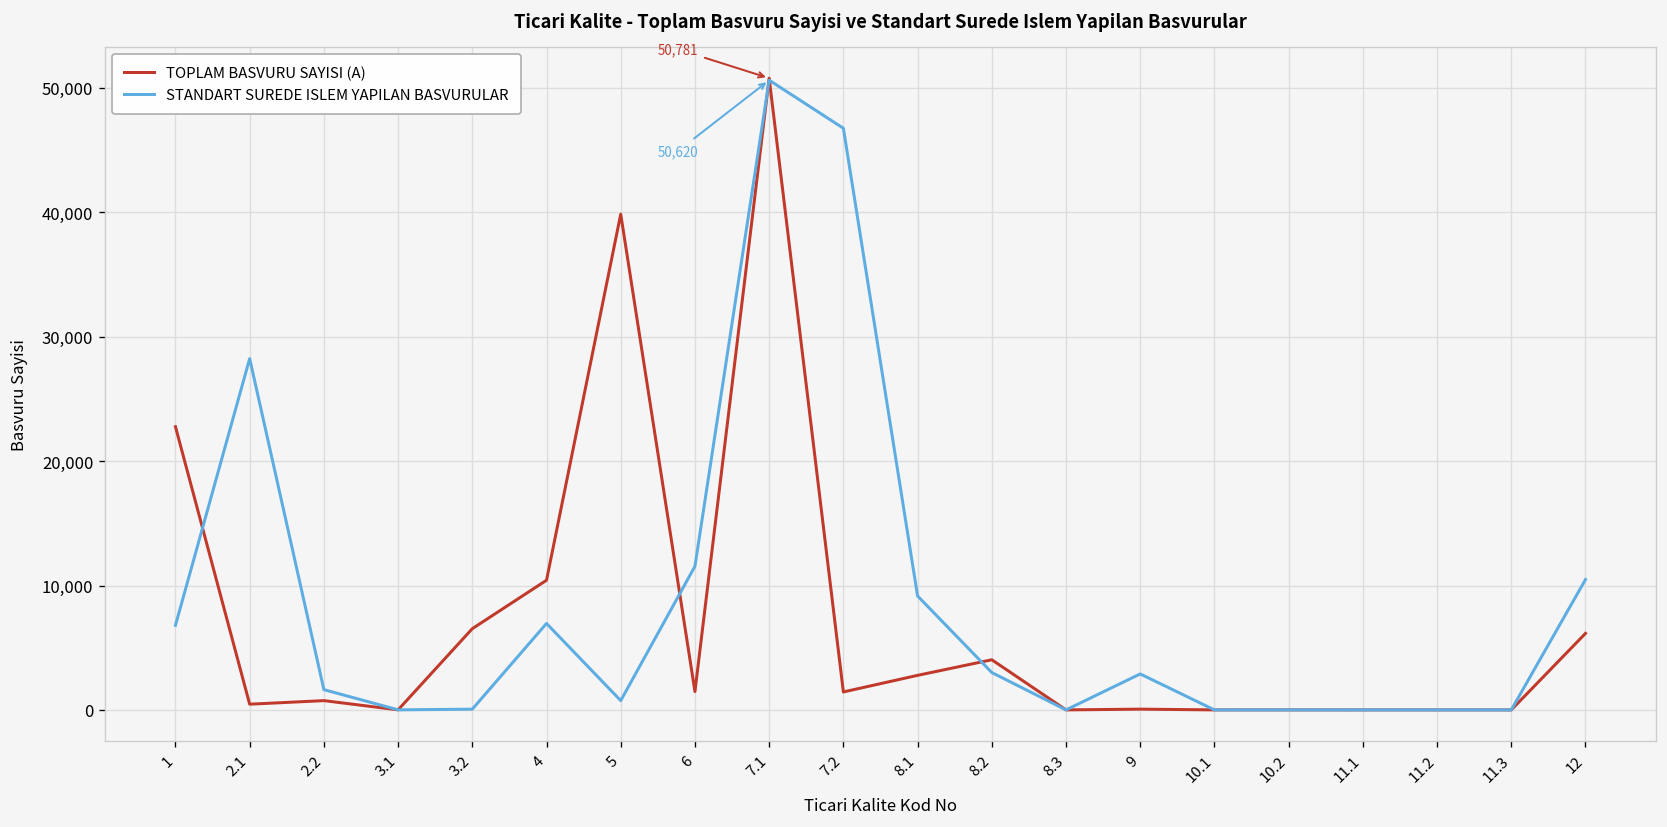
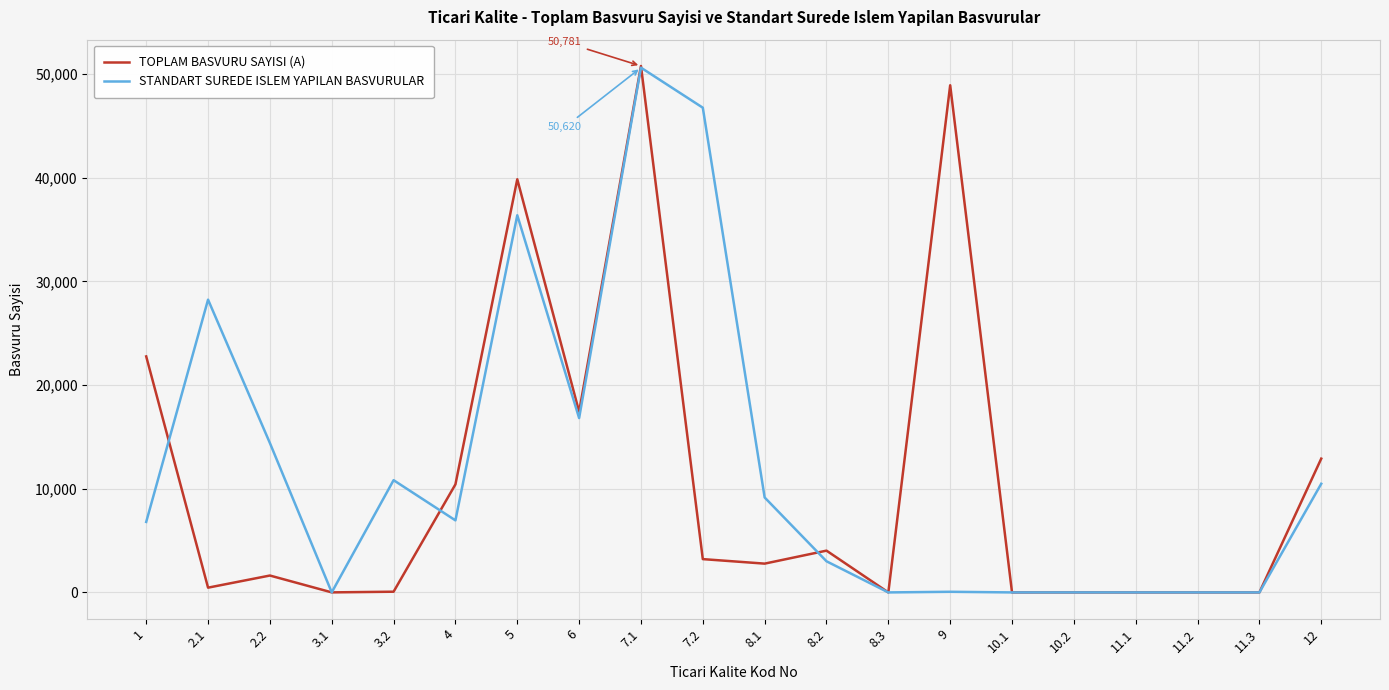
TOPLAM BASVURU SAYISI (A), 2.2: 700 -> 1,600
STANDART SUREDE ISLEM YAPILAN BASVURULAR, 2.2: 1,600 -> 14,400
TOPLAM BASVURU SAYISI (A), 3.2: 6,500 -> 100
STANDART SUREDE ISLEM YAPILAN BASVURULAR, 3.2: 100 -> 10,800
STANDART SUREDE ISLEM YAPILAN BASVURULAR, 5: 700 -> 36,400
TOPLAM BASVURU SAYISI (A), 6: 1,500 -> 17,400
STANDART SUREDE ISLEM YAPILAN BASVURULAR, 6: 11,500 -> 16,800
TOPLAM BASVURU SAYISI (A), 7.2: 1,400 -> 3,200
TOPLAM BASVURU SAYISI (A), 9: 100 -> 48,900
STANDART SUREDE ISLEM YAPILAN BASVURULAR, 9: 2,900 -> 100
TOPLAM BASVURU SAYISI (A), 12: 6,200 -> 12,900
